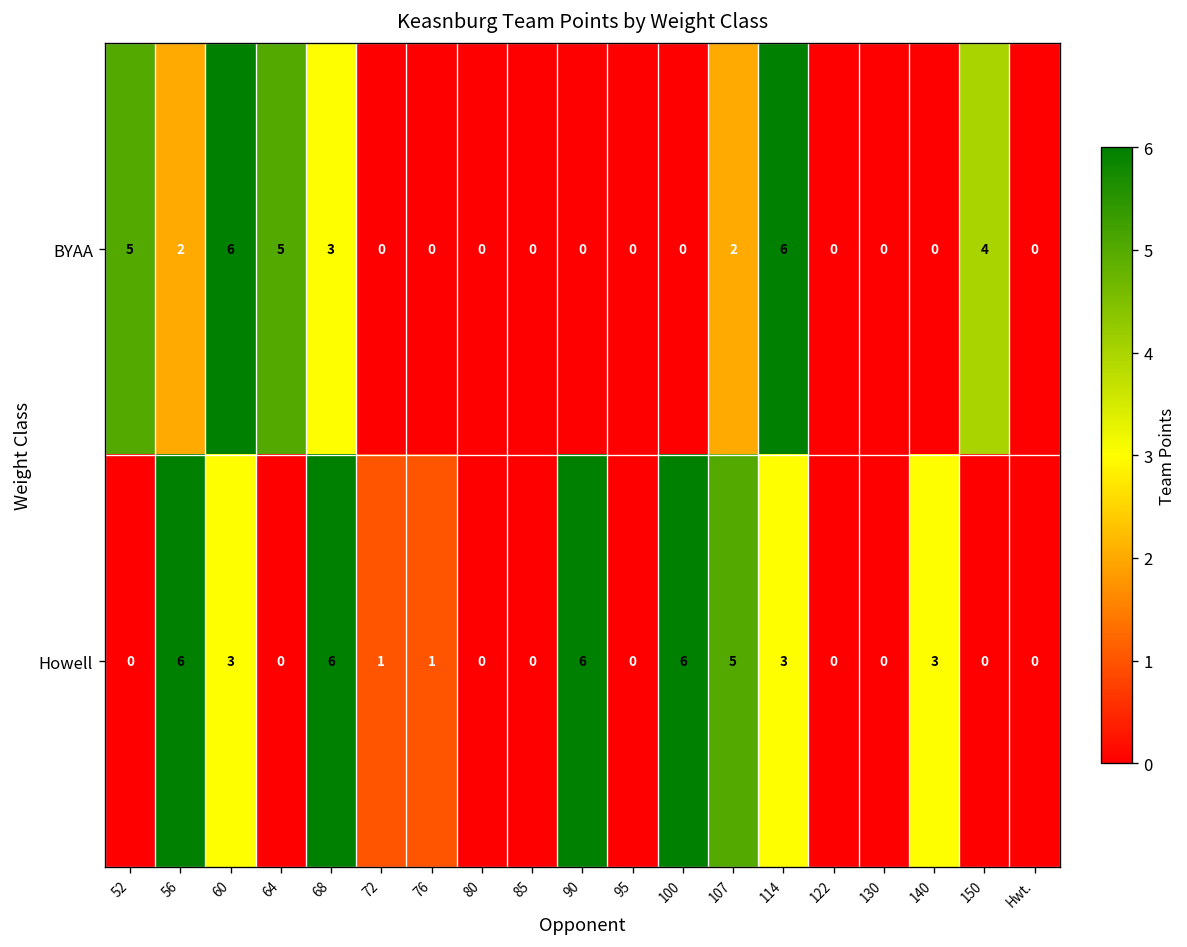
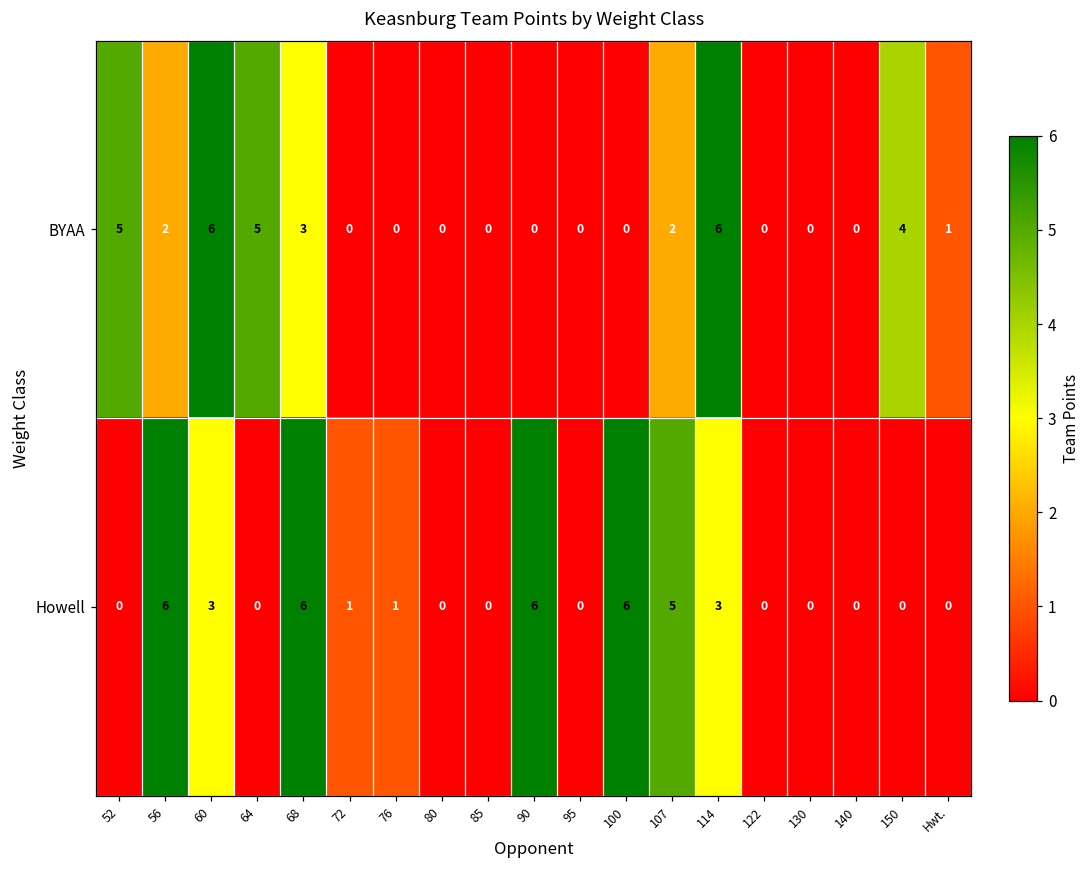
BYAA, Hwt.: 0 -> 1
Howell, 140: 3 -> 0
